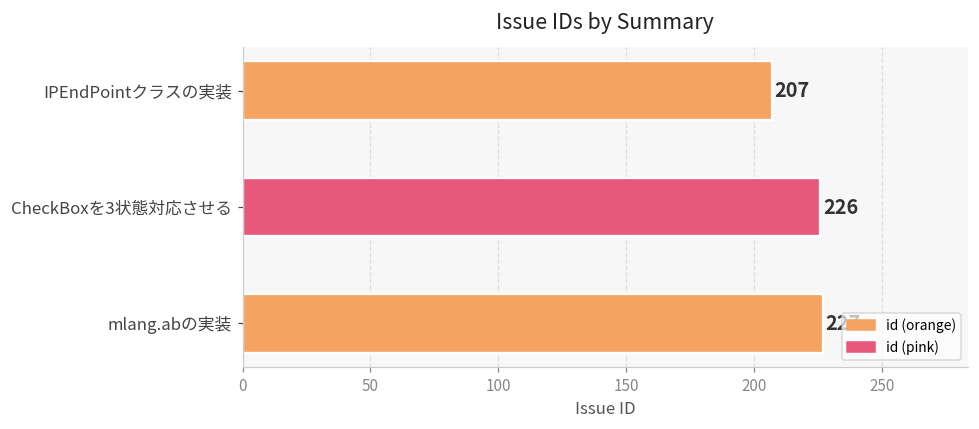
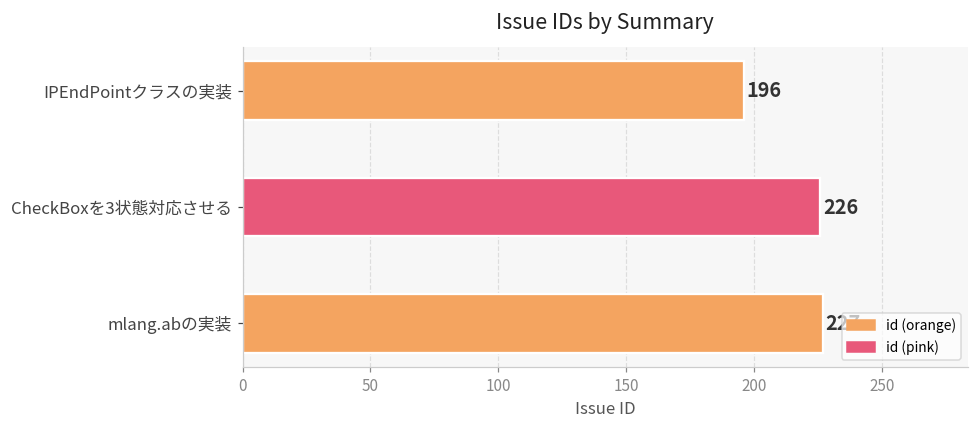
IPEndPointクラスの実装: 207 -> 196
